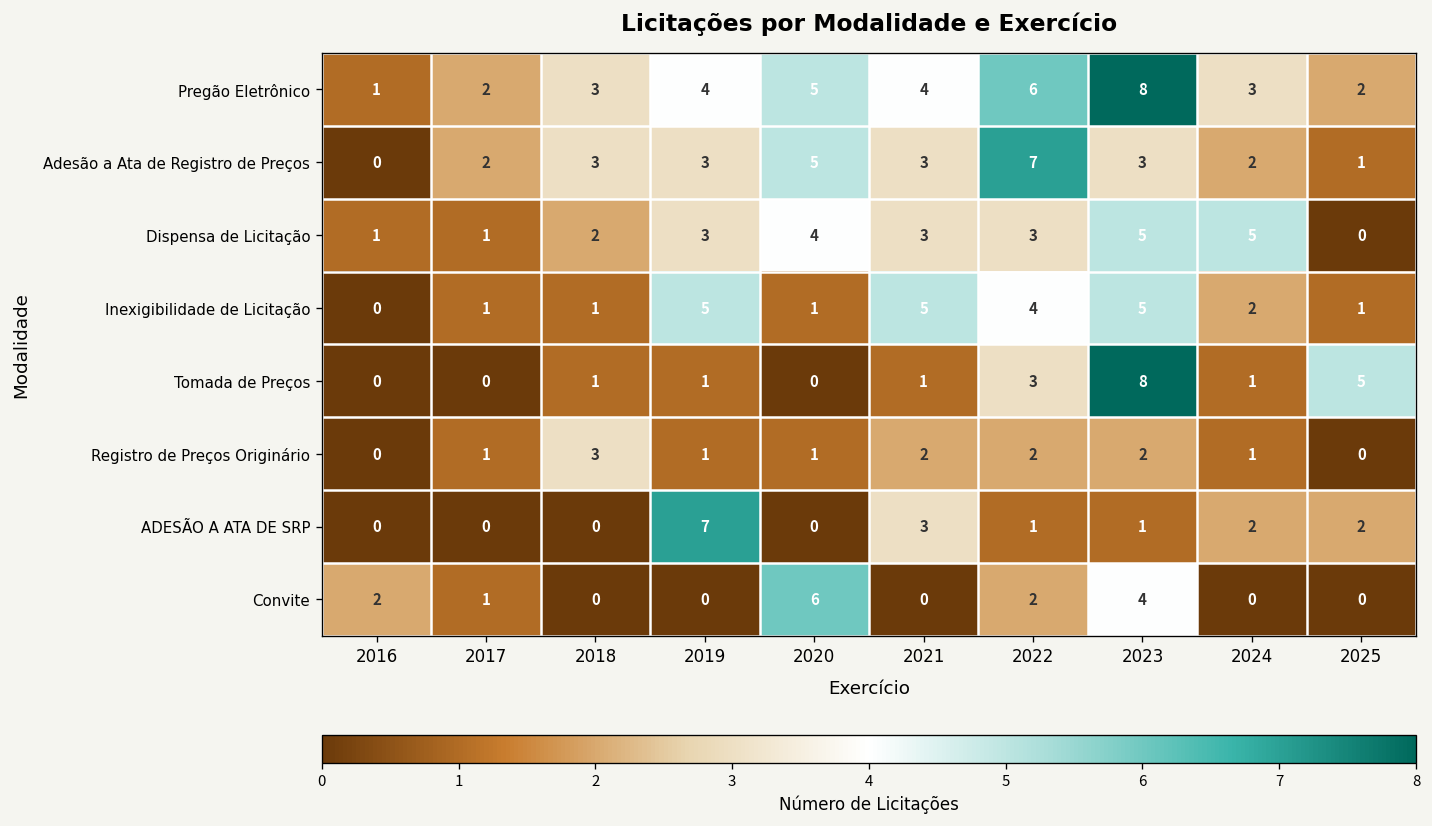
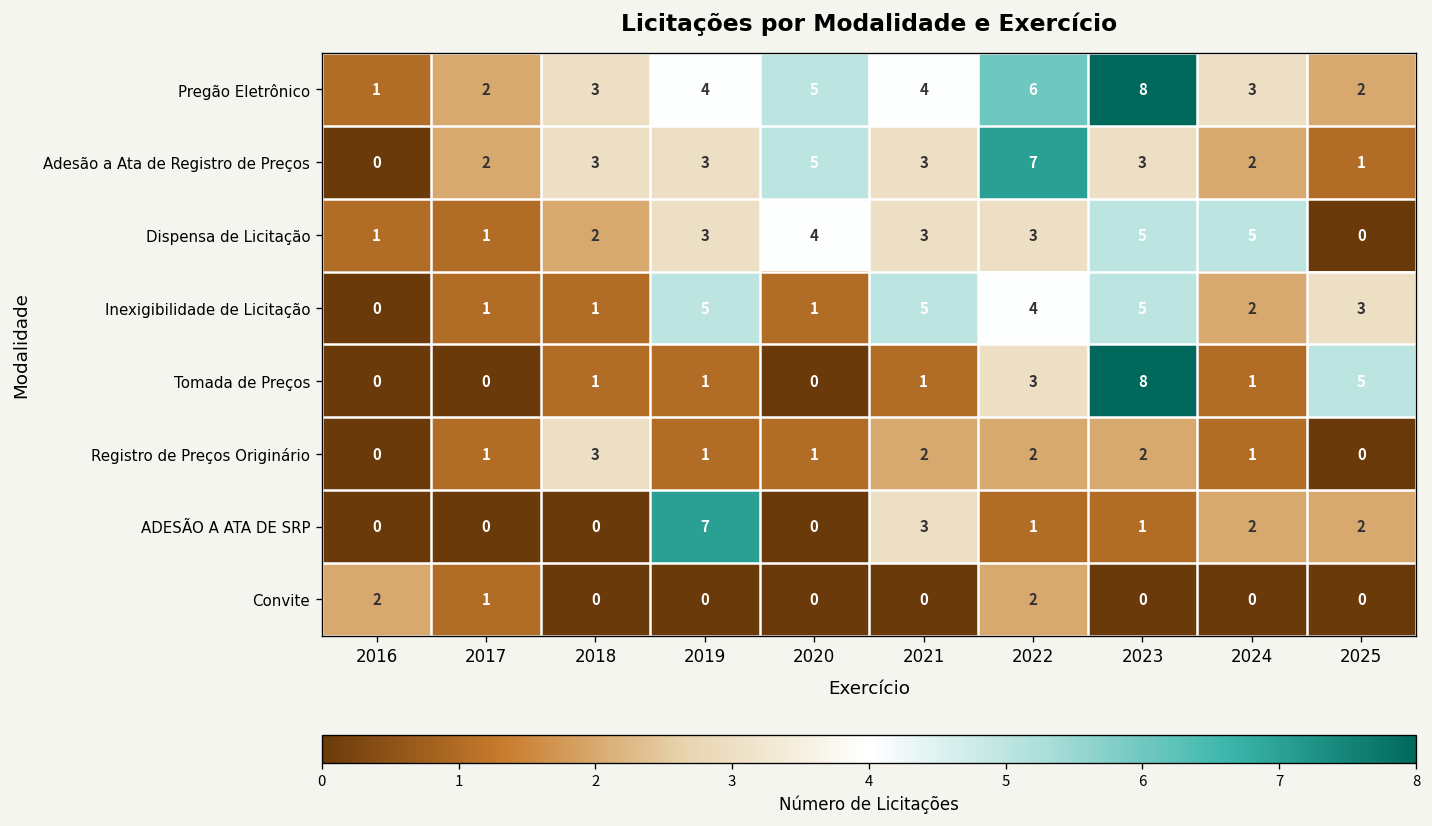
Inexigibilidade de Licitação, 2025: 1 -> 3
Convite, 2020: 6 -> 0
Convite, 2023: 4 -> 0
